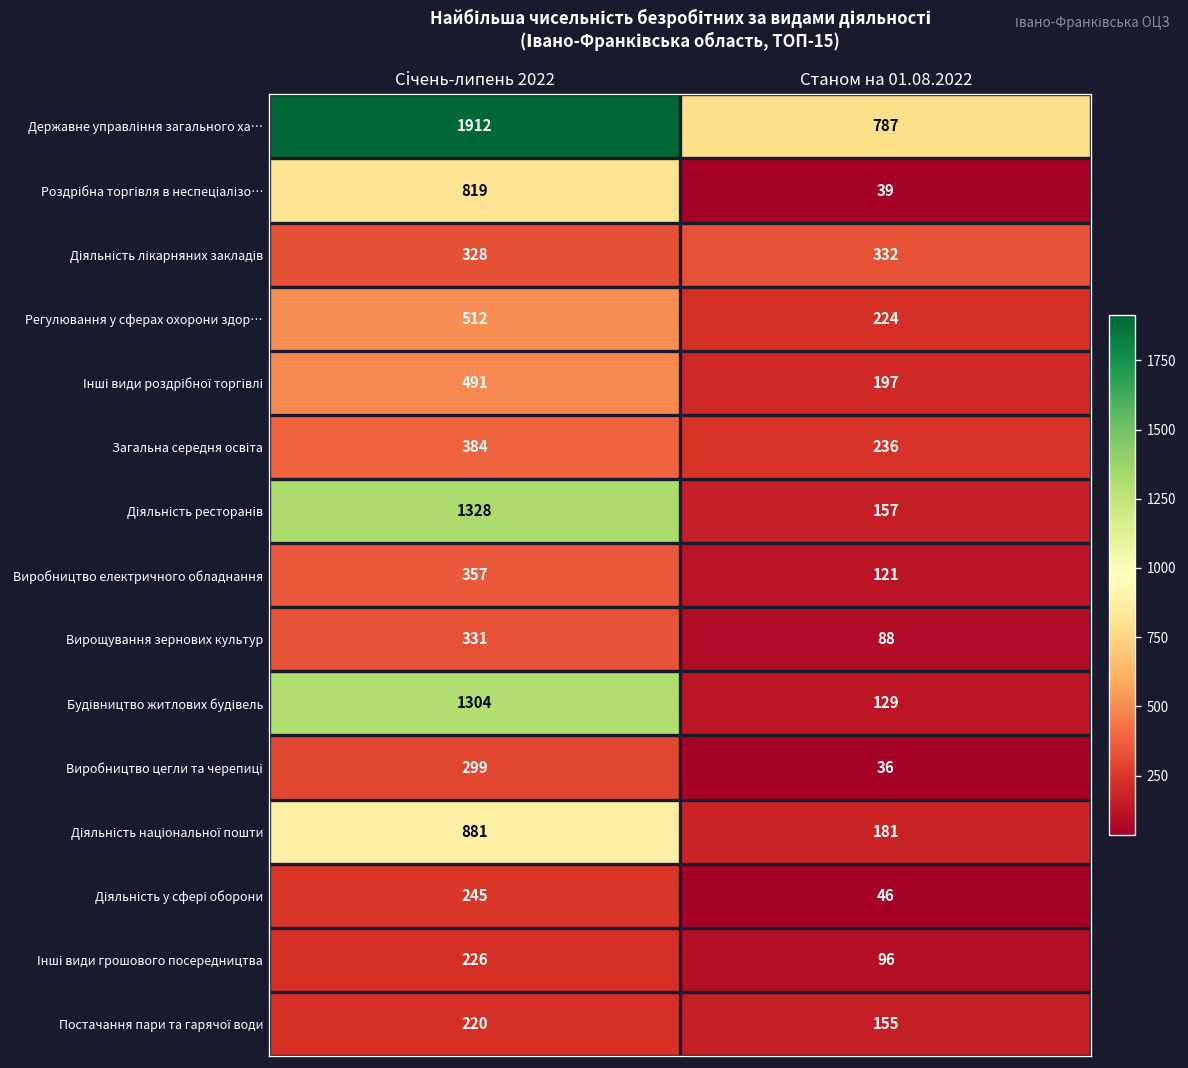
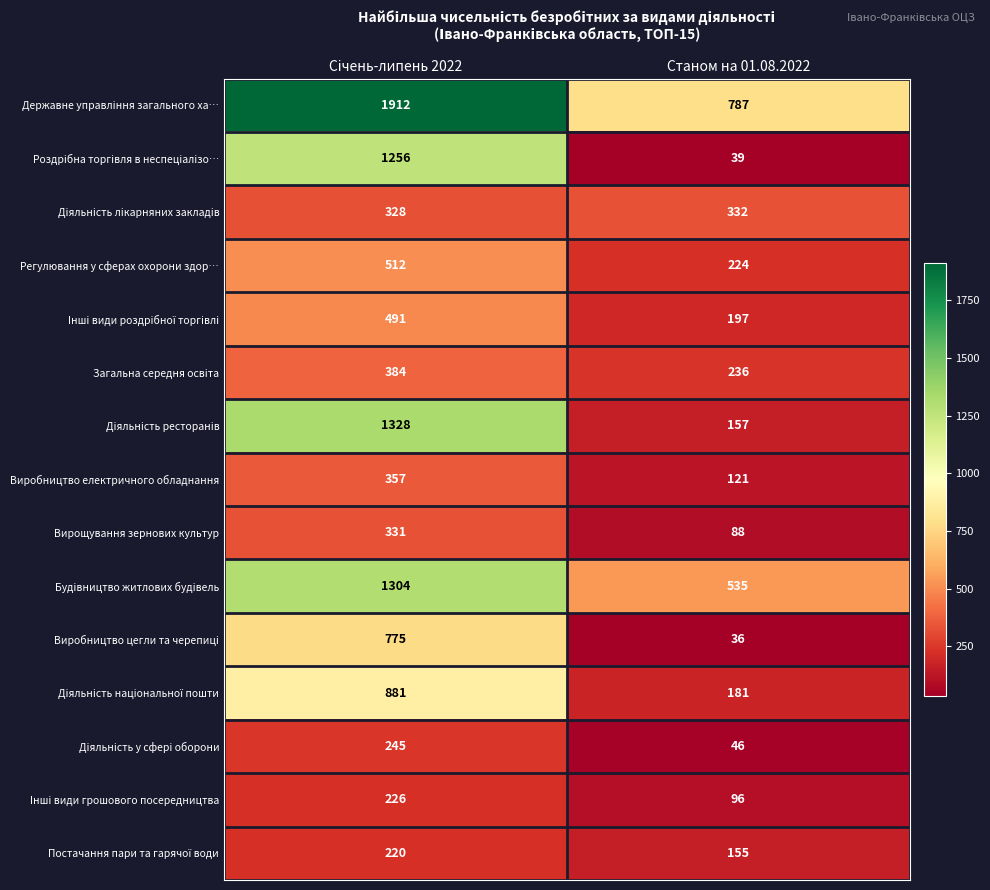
Роздрібна торгівля в неспеціалізо…, Січень-липень 2022: 819 -> 1256
Будівництво житлових будівель, Станом на 01.08.2022: 129 -> 535
Виробництво цегли та черепиці, Січень-липень 2022: 299 -> 775
